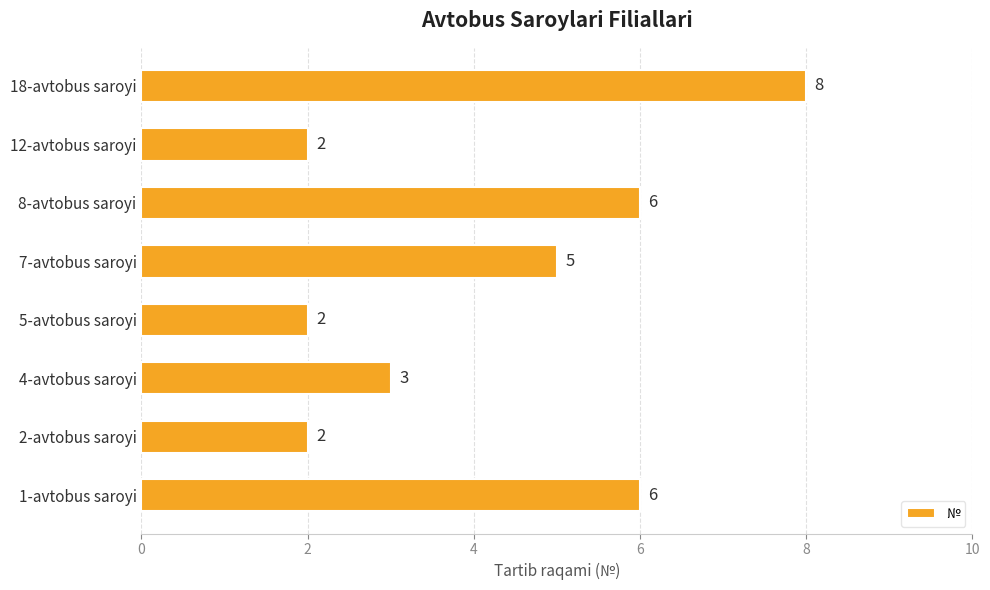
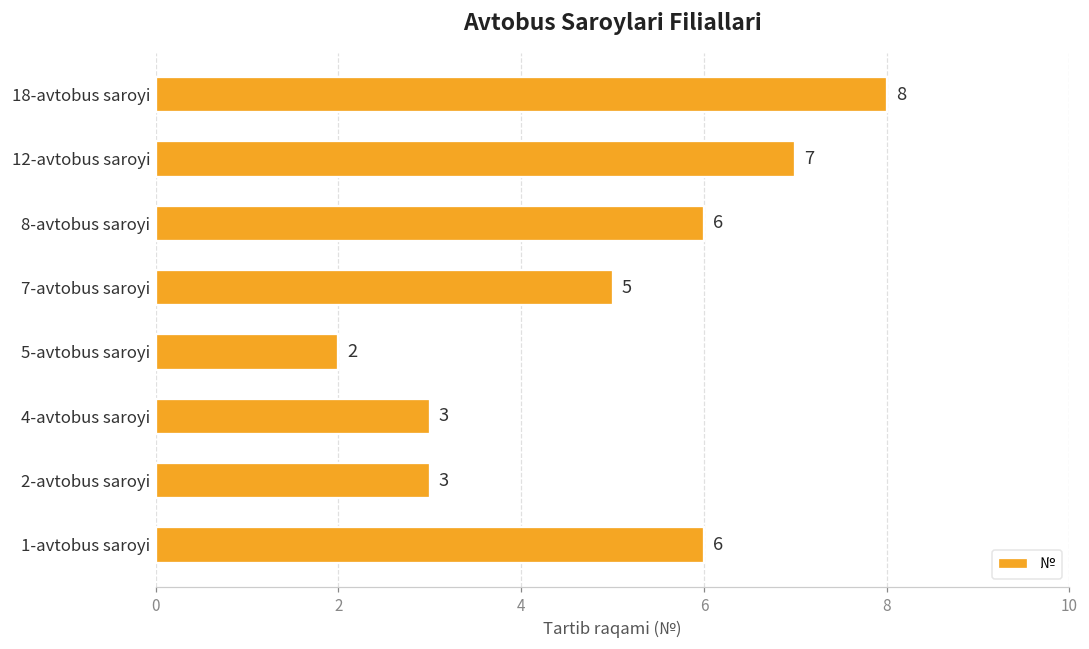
12-avtobus saroyi: 2 -> 7
2-avtobus saroyi: 2 -> 3
